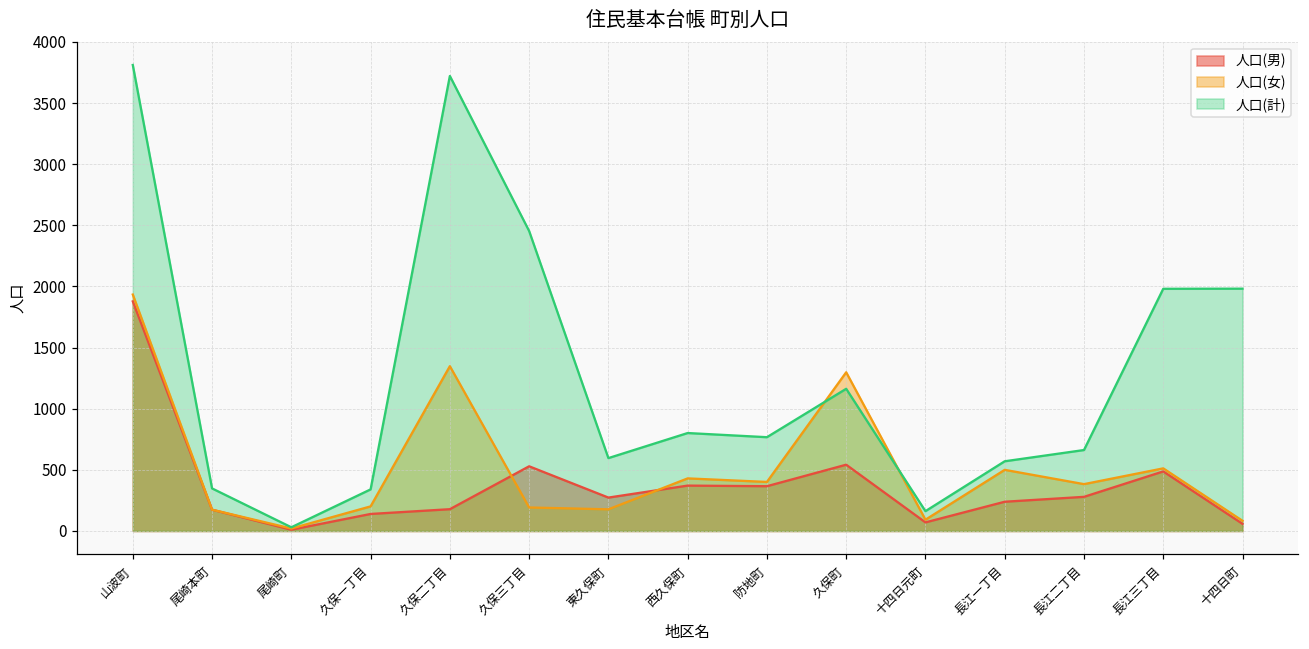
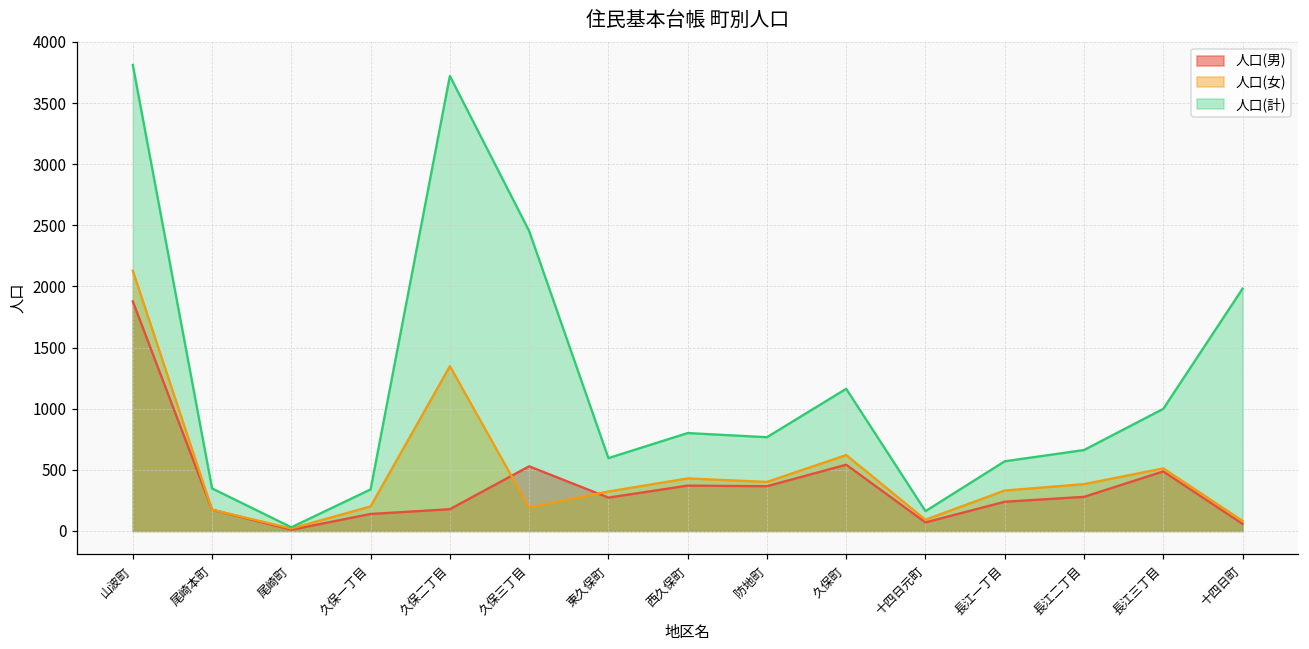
人口(女), 山波町: 1930 -> 2130
人口(女), 東久保町: 180 -> 320
人口(女), 久保町: 1300 -> 620
人口(女), 長江一丁目: 500 -> 330
人口(計), 長江三丁目: 1980 -> 1000
